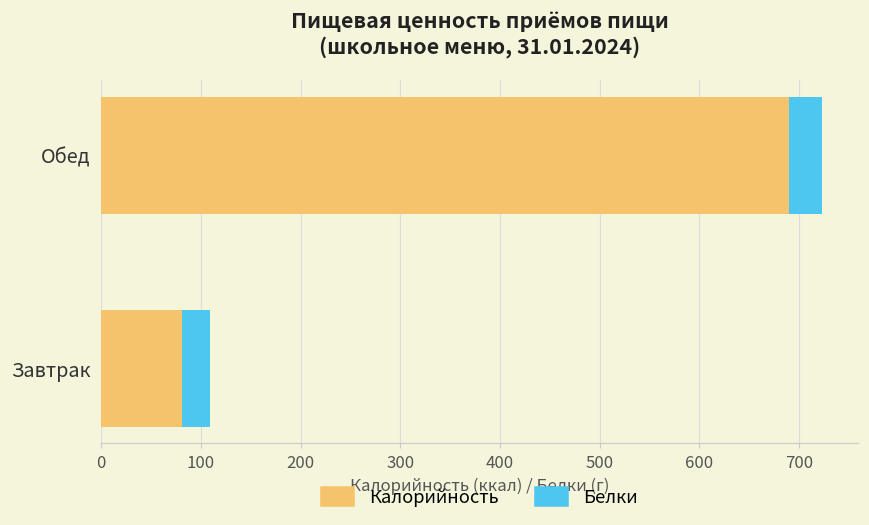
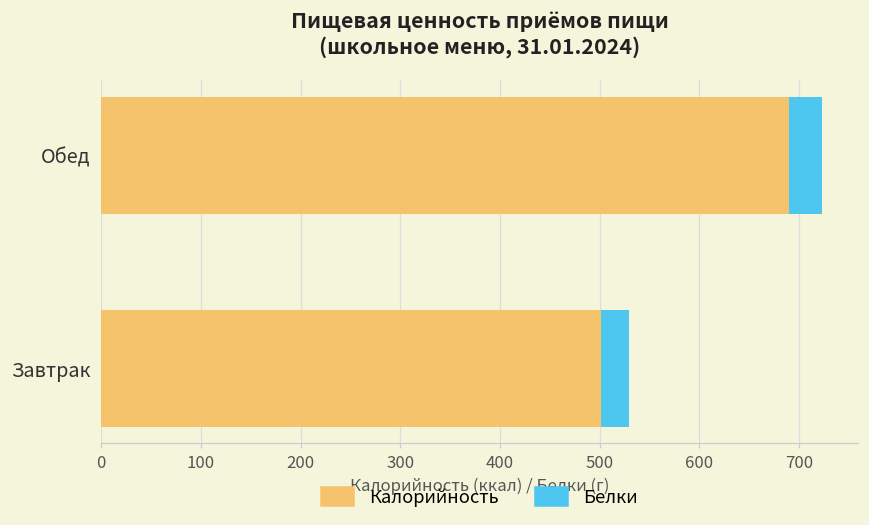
Калорийность, Завтрак: 80 -> 500
